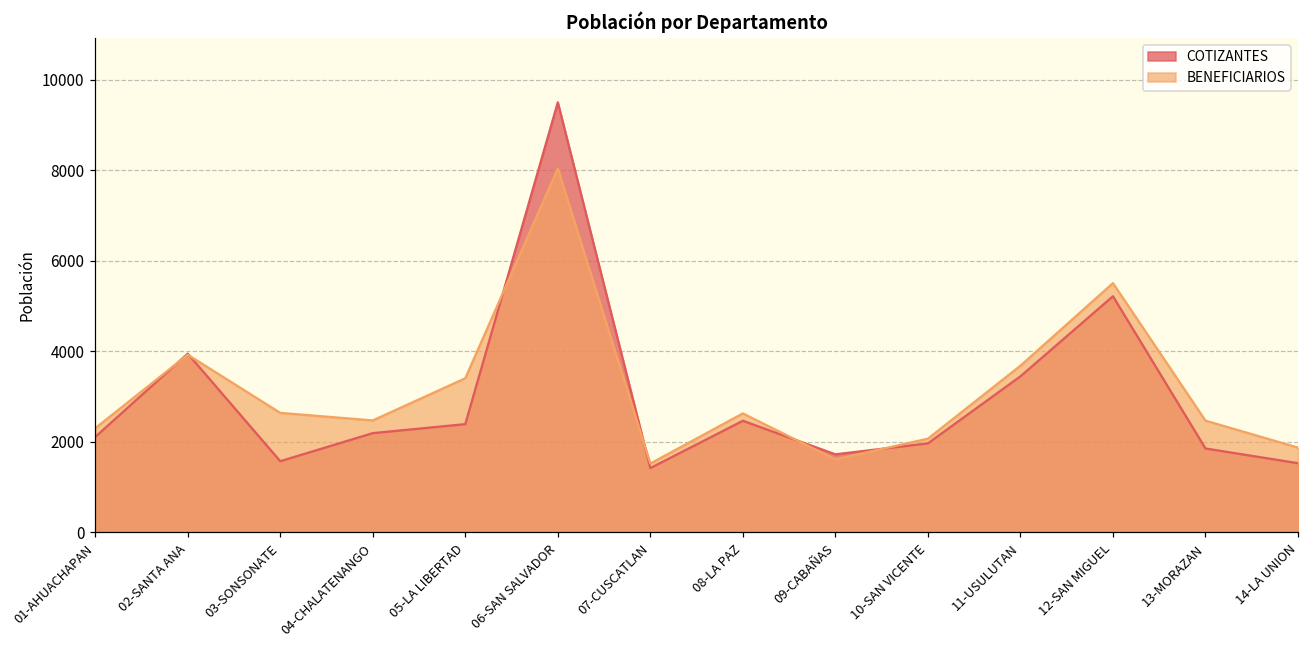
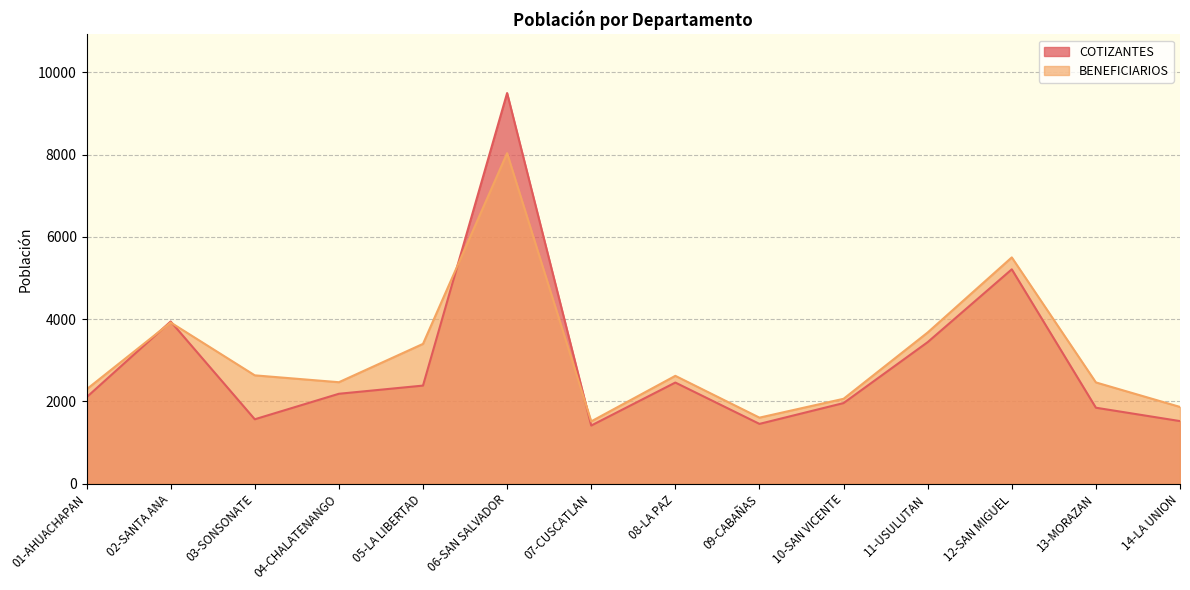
COTIZANTES, 09-CABAÑAS: 1700 -> 1500
